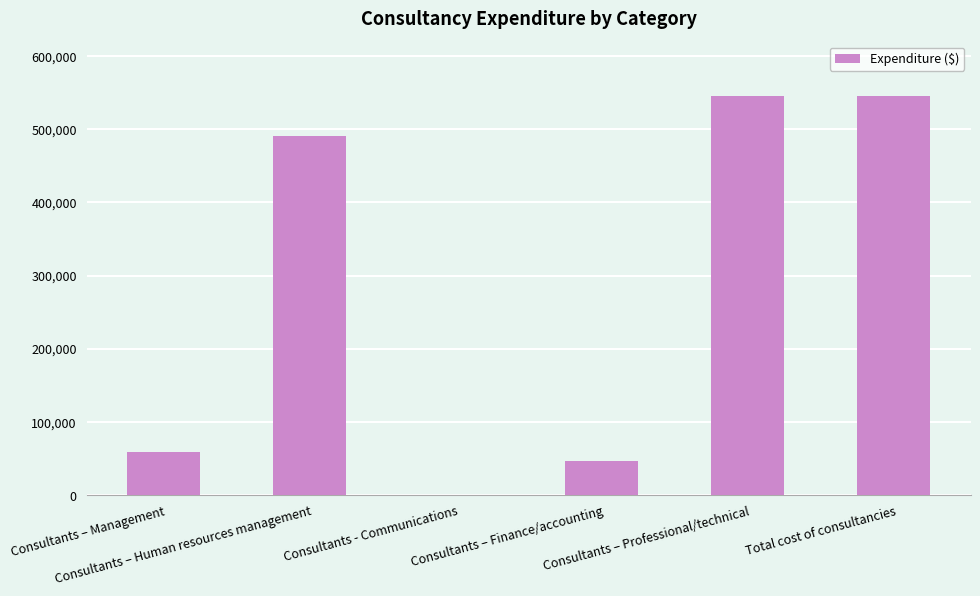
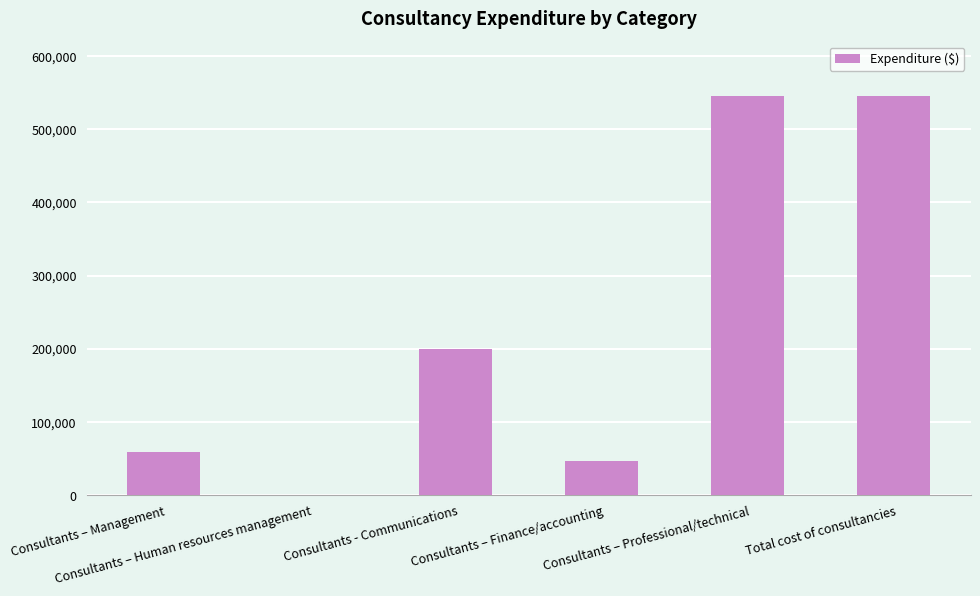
Consultants – Human resources management: 490,000 -> 0
Consultants - Communications: 0 -> 200,000
